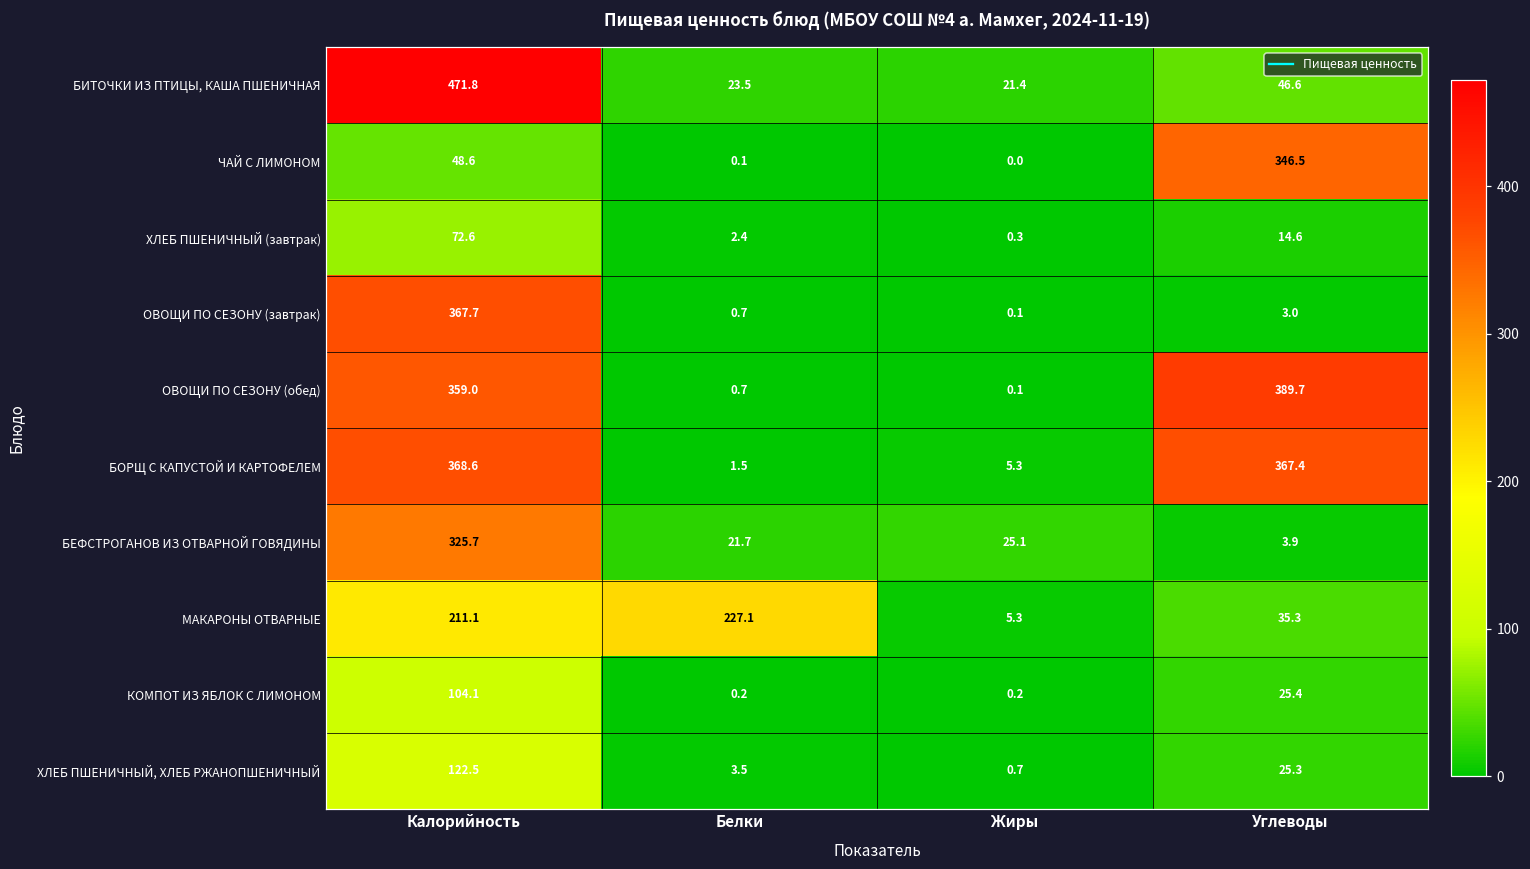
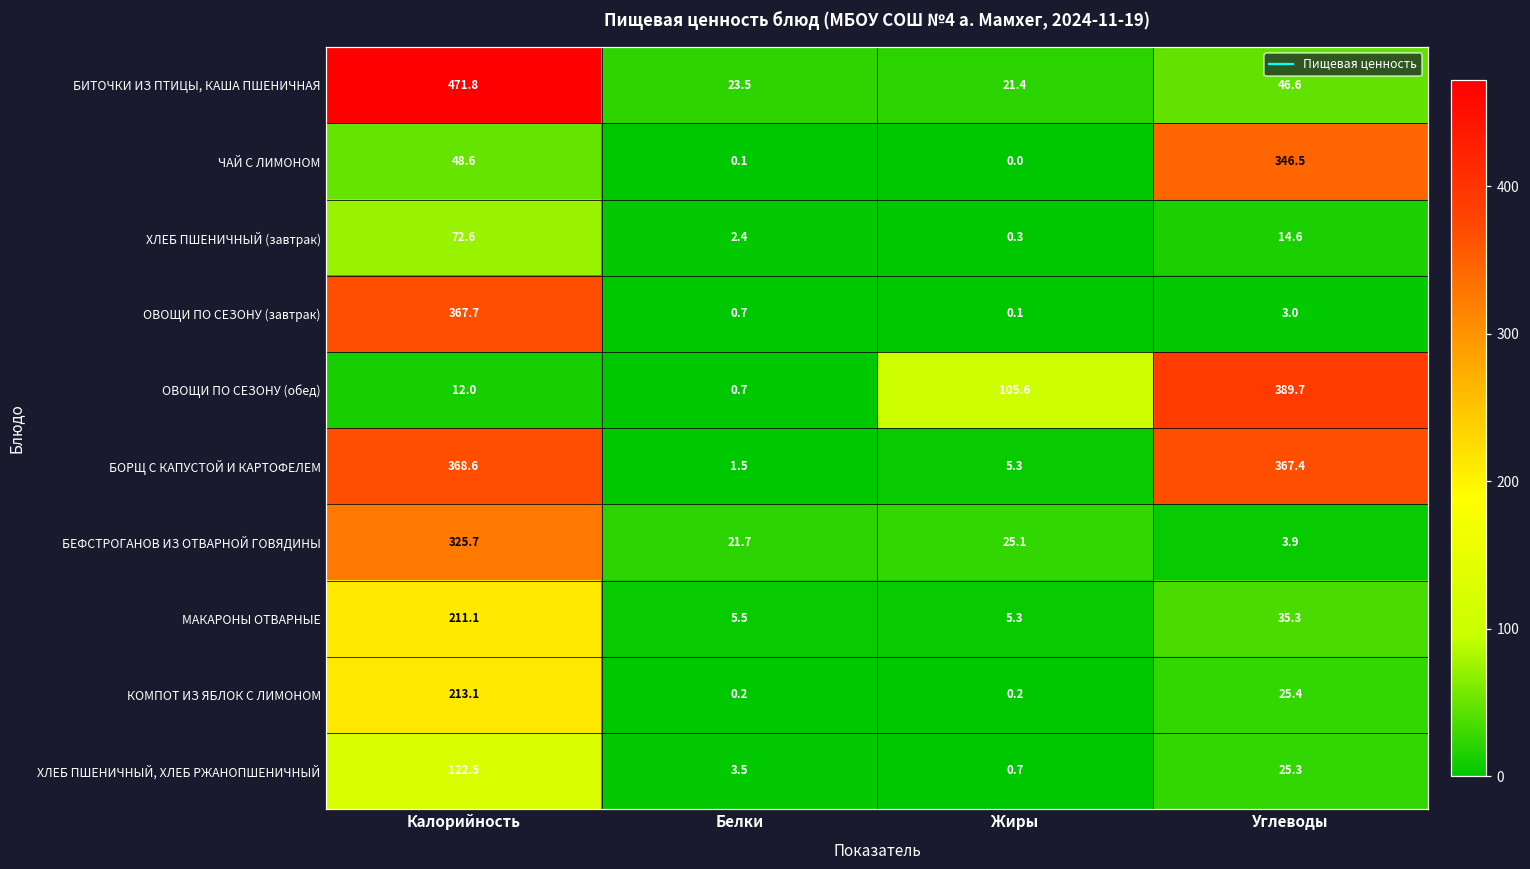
ОВОЩИ ПО СЕЗОНУ (обед), Калорийность: 359.0 -> 12.0
ОВОЩИ ПО СЕЗОНУ (обед), Жиры: 0.1 -> 105.6
МАКАРОНЫ ОТВАРНЫЕ, Белки: 227.1 -> 5.5
КОМПОТ ИЗ ЯБЛОК С ЛИМОНОМ, Калорийность: 104.1 -> 213.1
